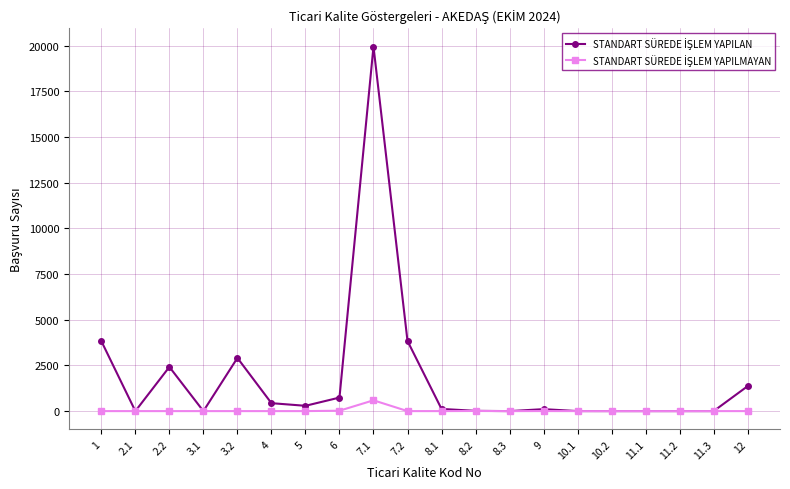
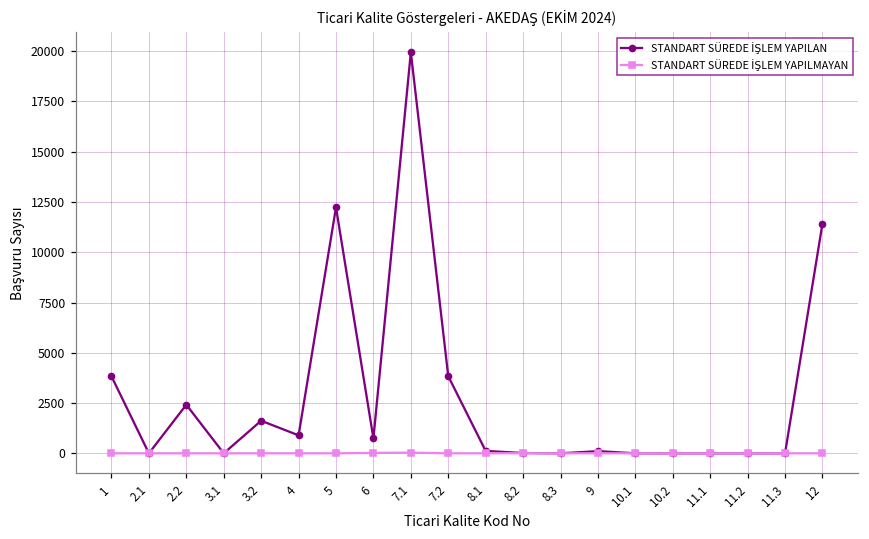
STANDART SÜREDE İŞLEM YAPILAN, 3.2: 2900 -> 1600
STANDART SÜREDE İŞLEM YAPILAN, 4: 400 -> 900
STANDART SÜREDE İŞLEM YAPILAN, 5: 300 -> 12200
STANDART SÜREDE İŞLEM YAPILMAYAN, 7.1: 600 -> 0
STANDART SÜREDE İŞLEM YAPILAN, 12: 1400 -> 11400
